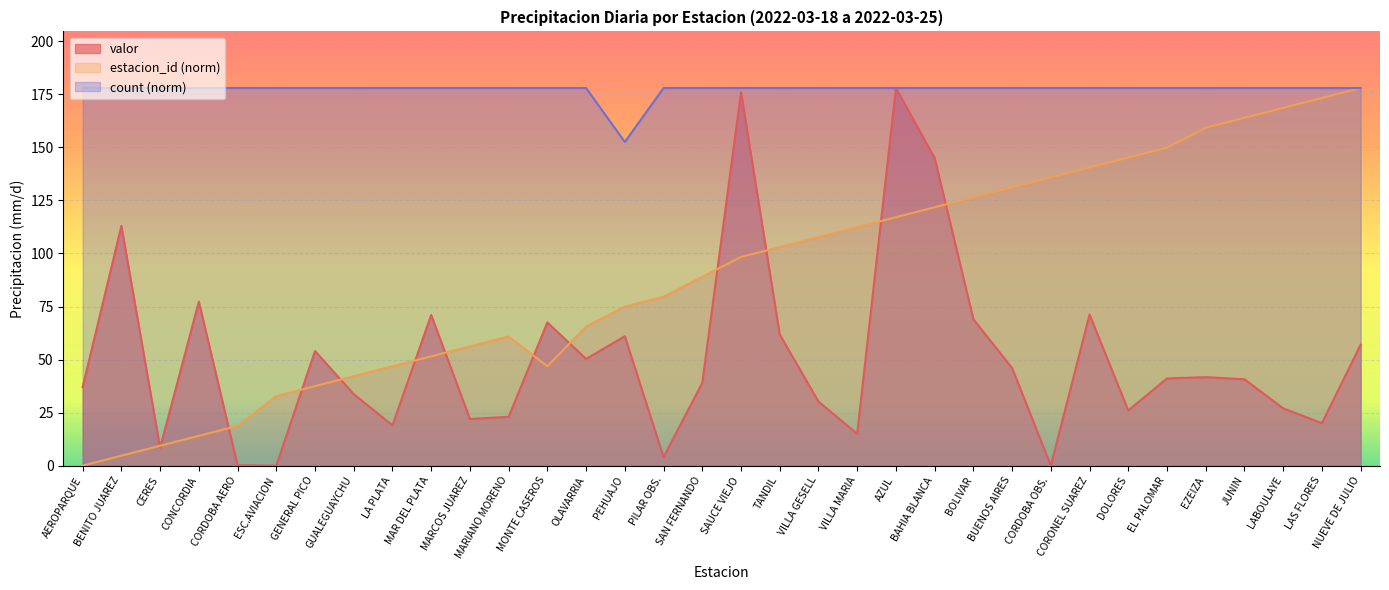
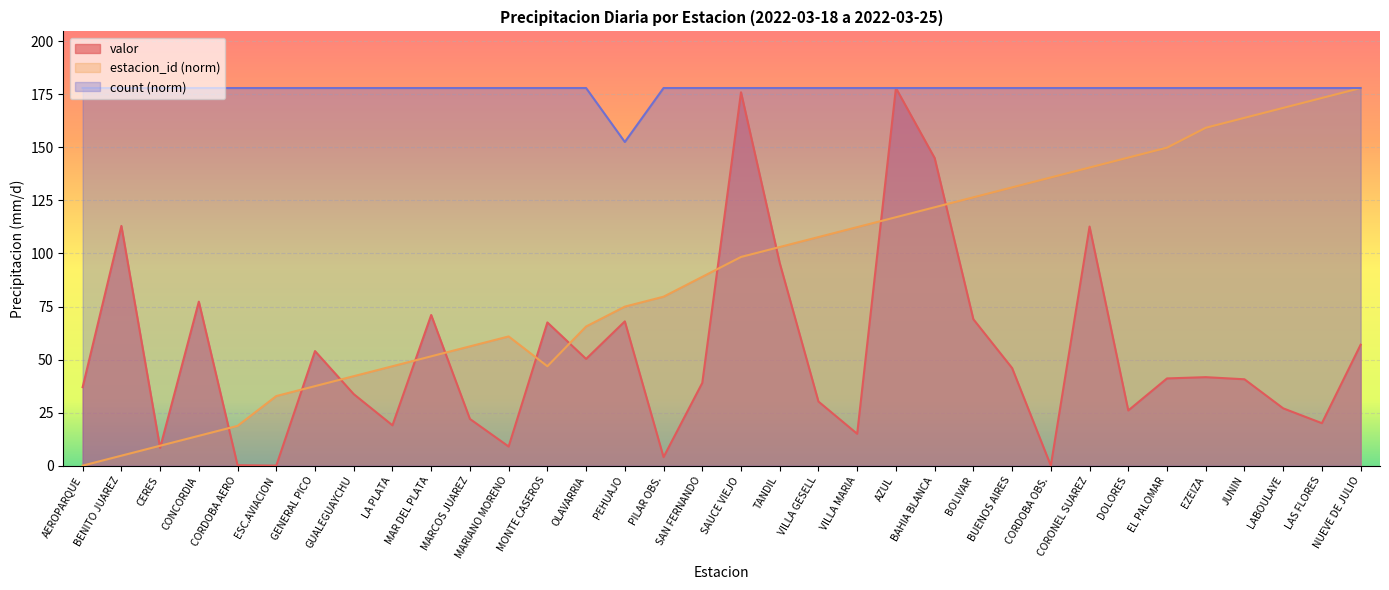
valor, MARIANO MORENO: 23 -> 9
valor, PEHUAJO: 61 -> 68
valor, TANDIL: 62 -> 96
valor, CORONEL SUAREZ: 71 -> 113
